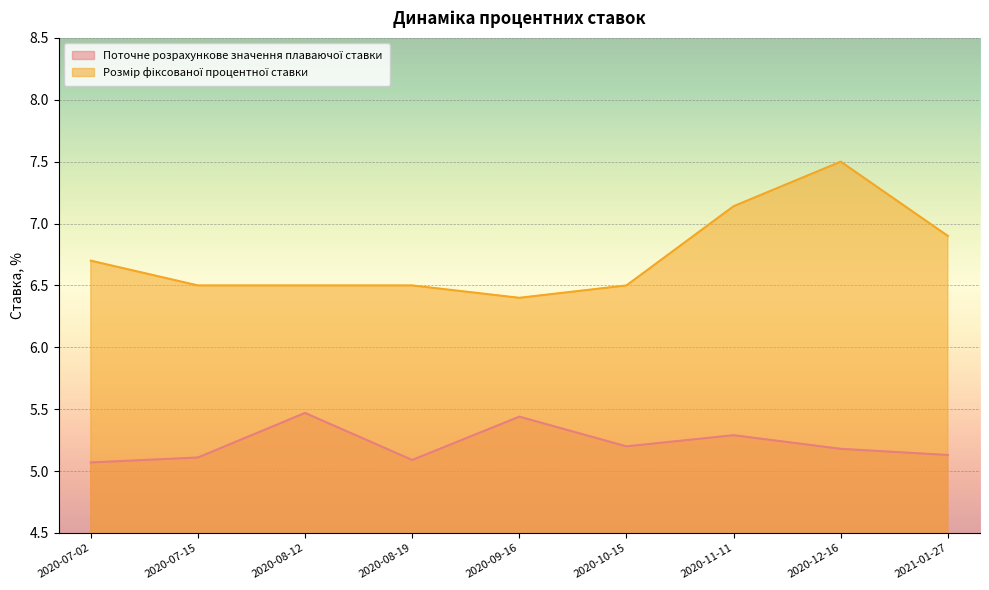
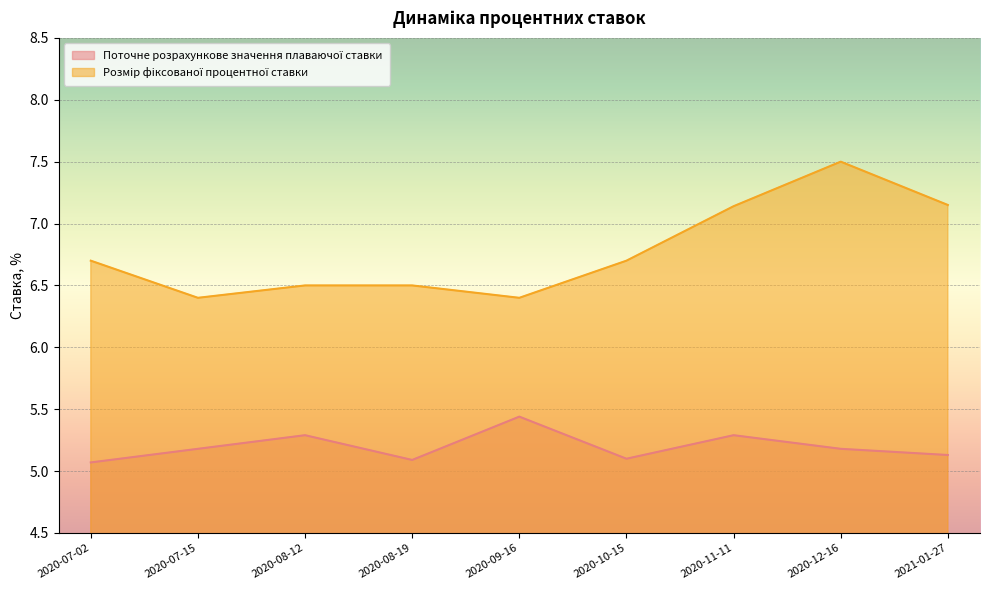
Поточне розрахункове значення плаваючої ставки, 2020-07-15: 5.11 -> 5.18
Розмір фіксованої процентної ставки, 2020-07-15: 6.5 -> 6.4
Поточне розрахункове значення плаваючої ставки, 2020-08-12: 5.47 -> 5.29
Поточне розрахункове значення плаваючої ставки, 2020-10-15: 5.2 -> 5.1
Розмір фіксованої процентної ставки, 2020-10-15: 6.5 -> 6.7
Розмір фіксованої процентної ставки, 2021-01-27: 6.90 -> 7.15
